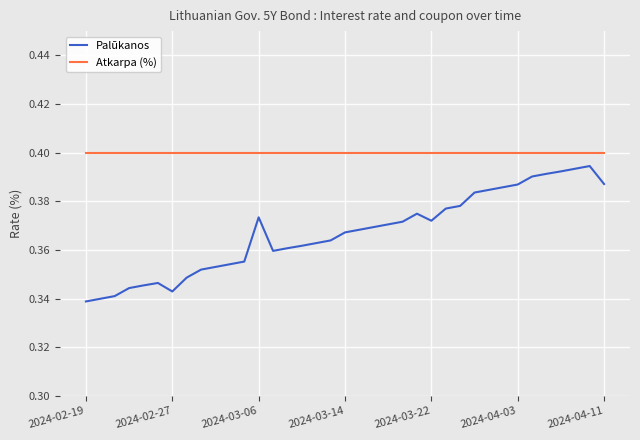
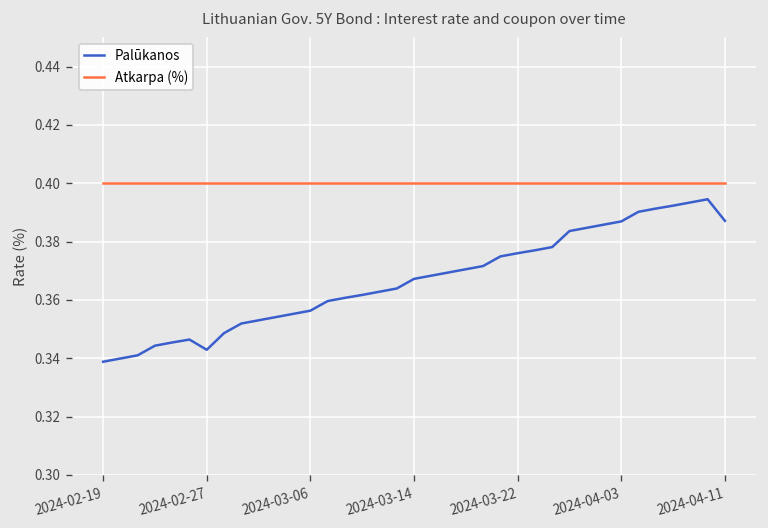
Palūkanos, 2024-03-06: 0.373 -> 0.356
Palūkanos, 2024-03-22: 0.372 -> 0.376
